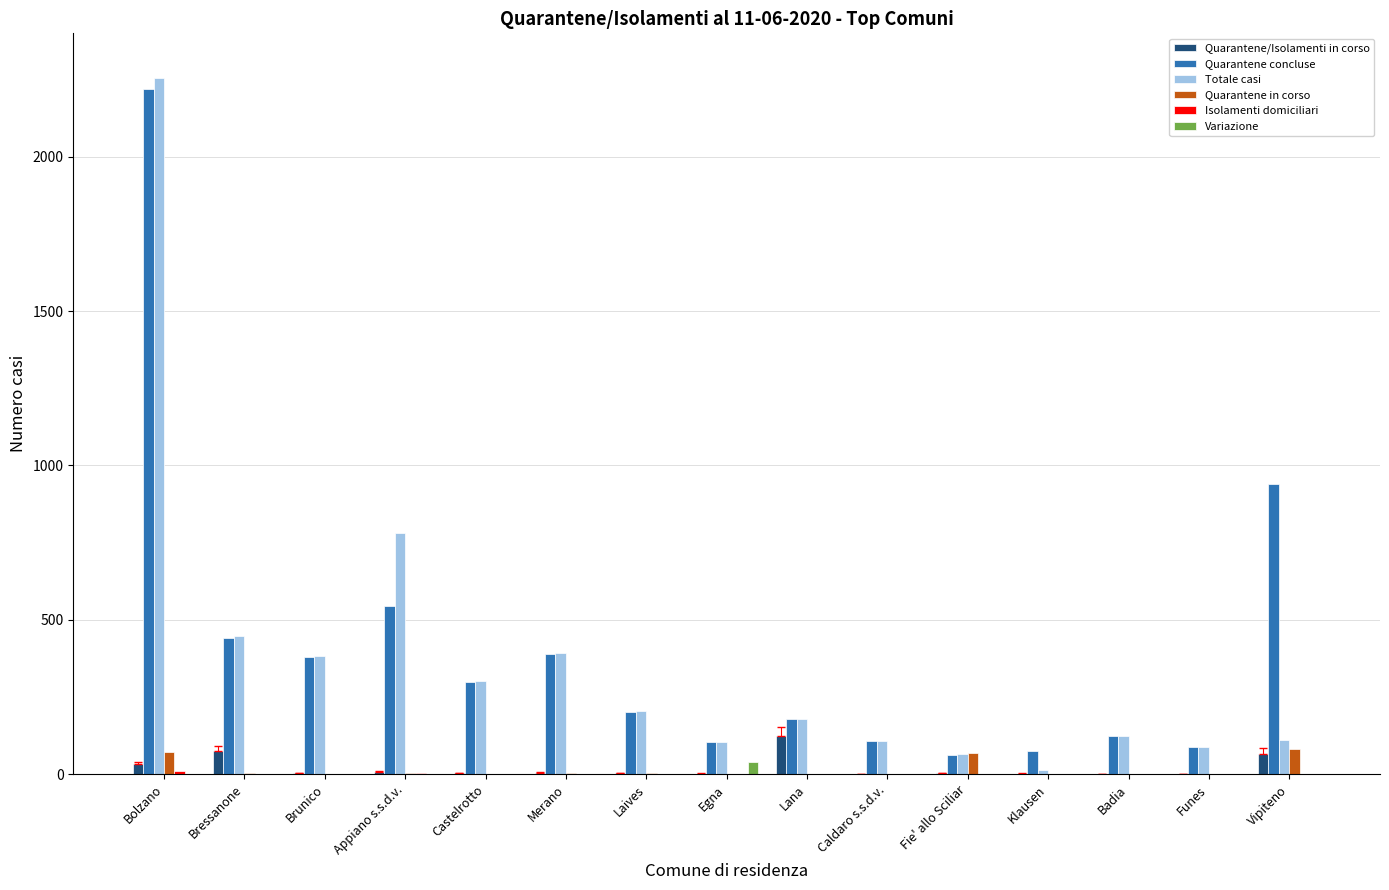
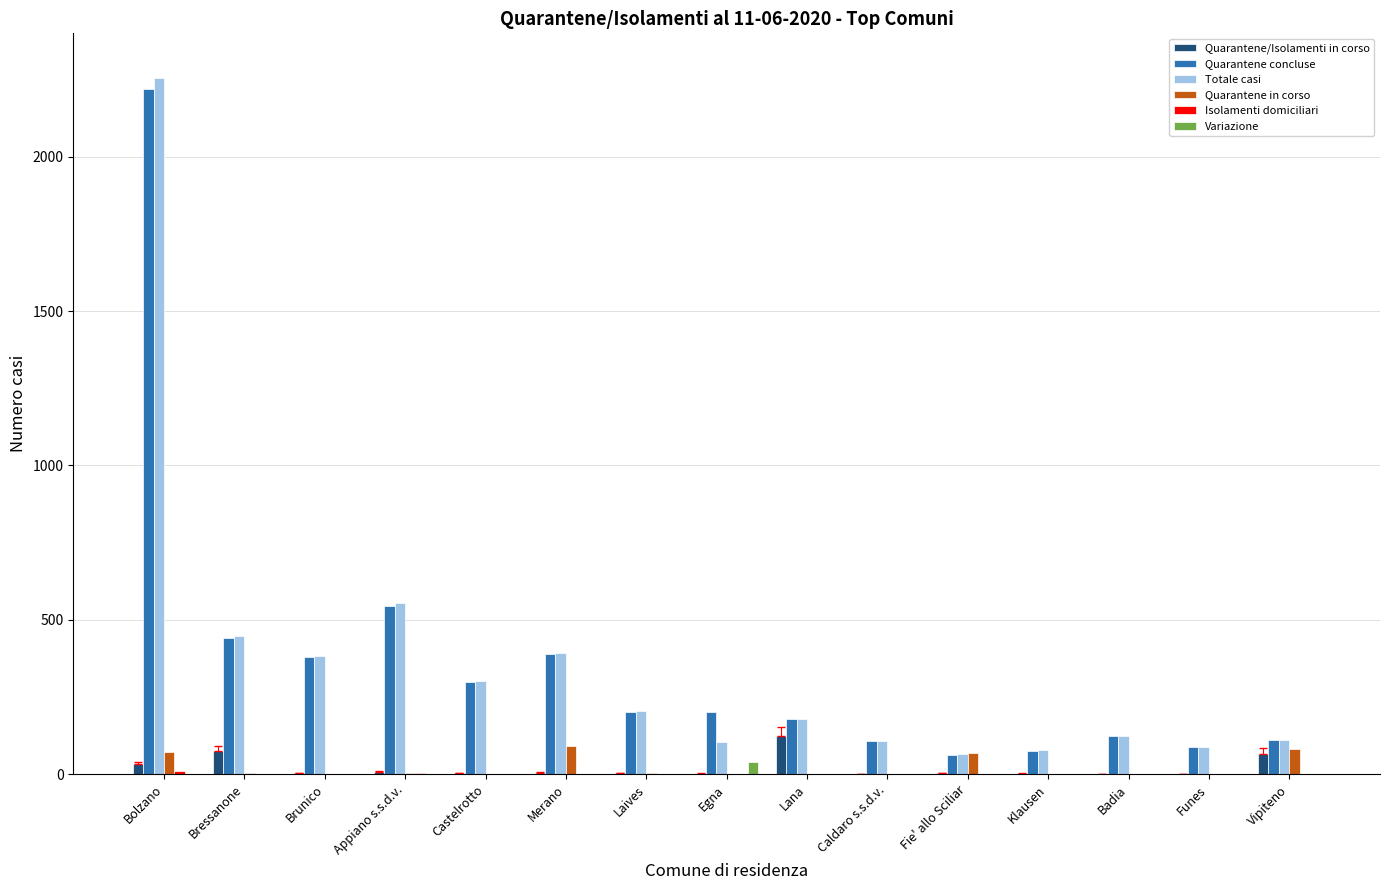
Totale casi, Appiano s.s.d.v.: 780 -> 550
Quarantene in corso, Merano: 0 -> 90
Quarantene concluse, Egna: 100 -> 200
Totale casi, Klausen: 20 -> 80
Quarantene concluse, Vipiteno: 940 -> 110
